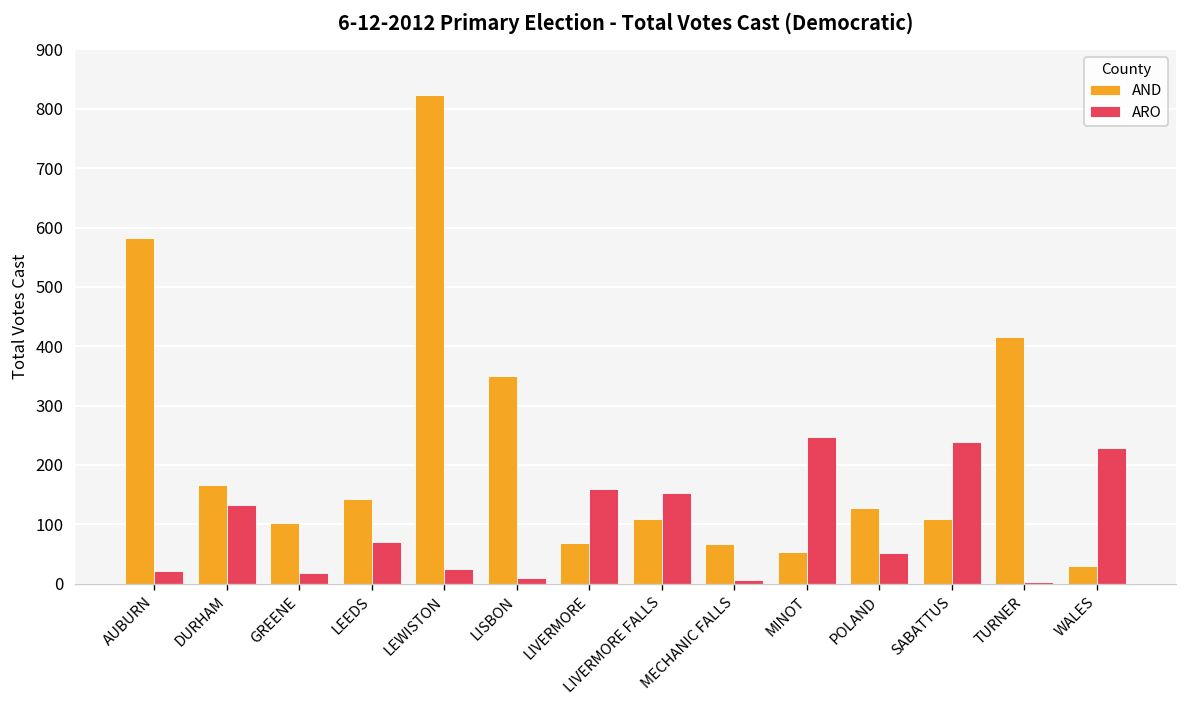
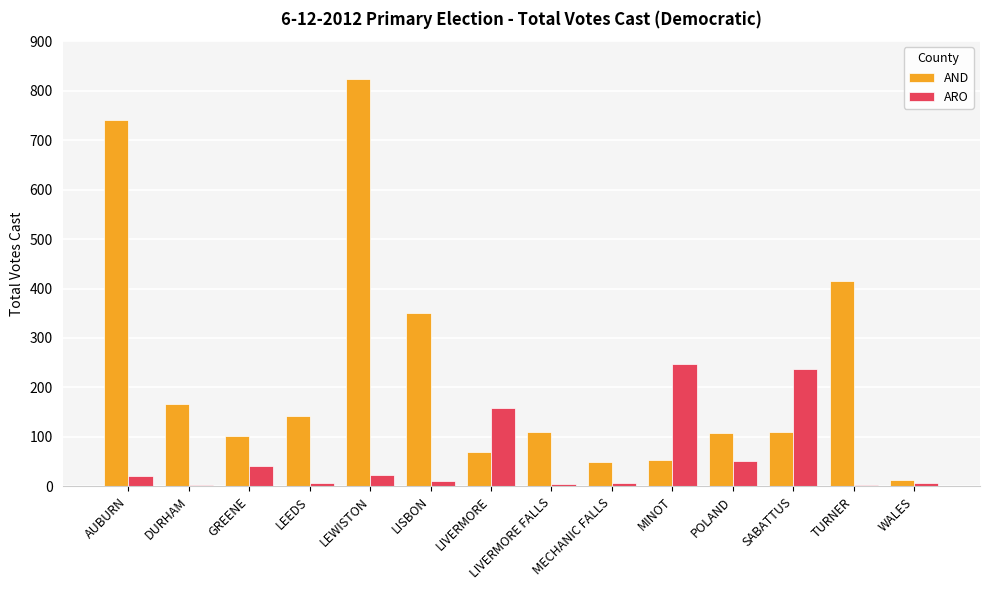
AND, AUBURN: 580 -> 740
ARO, DURHAM: 130 -> 0
ARO, GREENE: 20 -> 40
ARO, LEEDS: 70 -> 10
ARO, LIVERMORE FALLS: 150 -> 0
AND, MECHANIC FALLS: 70 -> 50
AND, POLAND: 130 -> 110
AND, WALES: 30 -> 10
ARO, WALES: 230 -> 10
